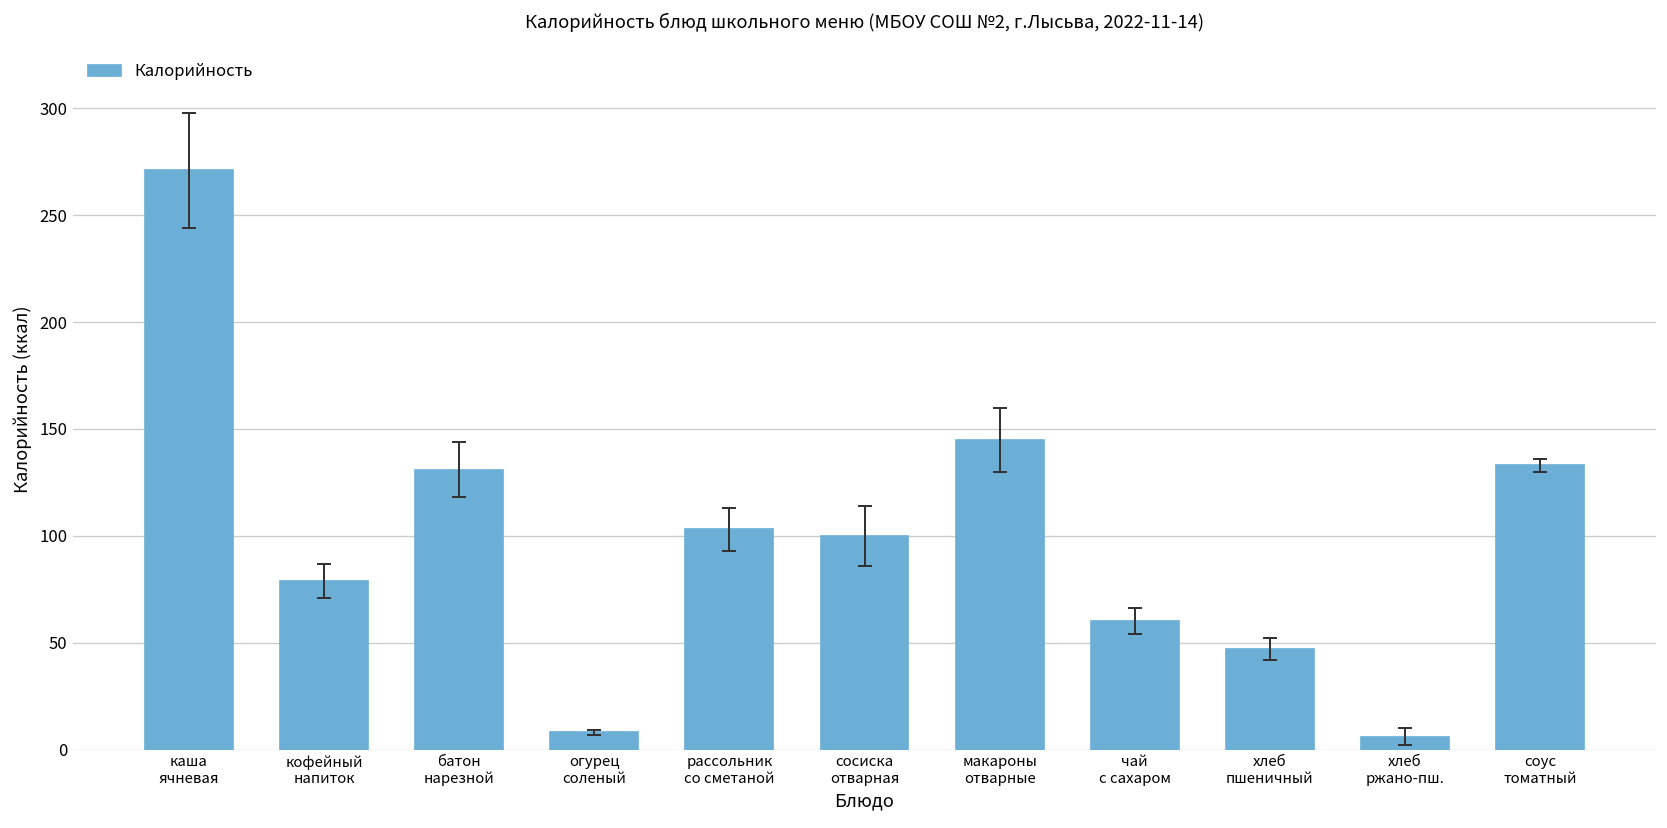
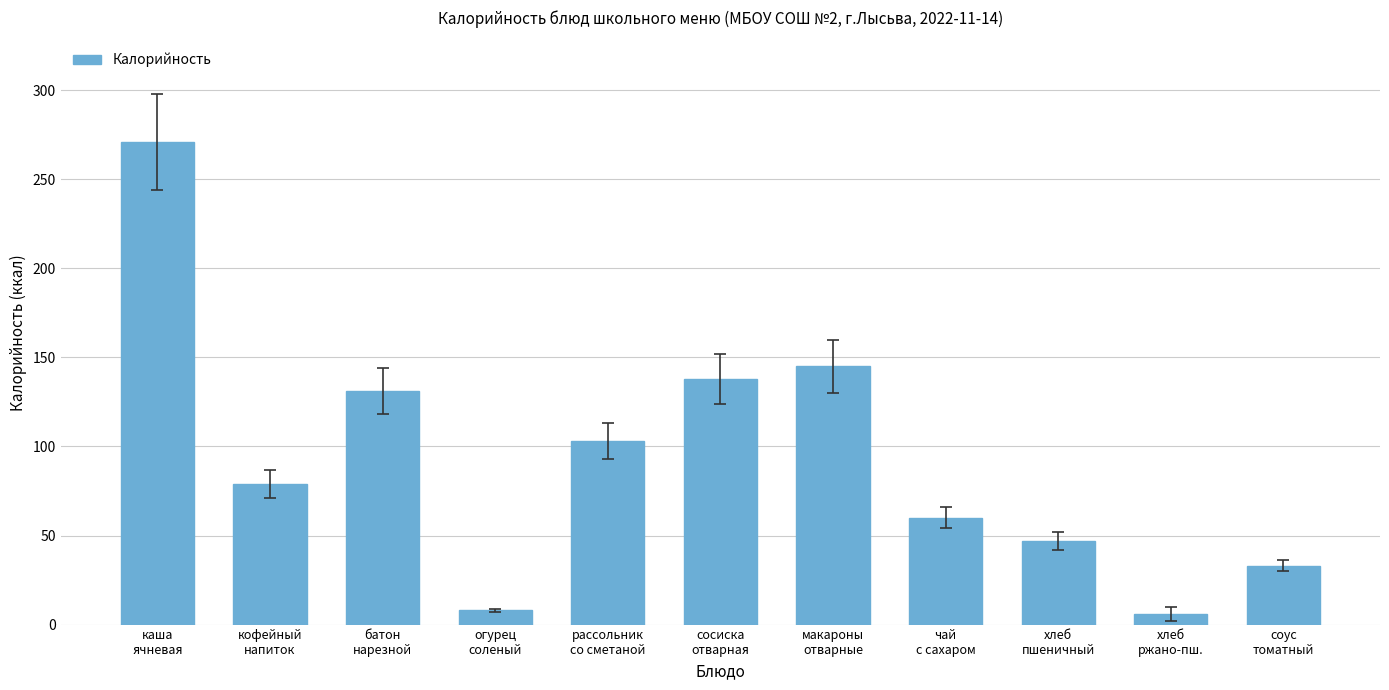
Калорийность, сосиска отварная: 100 -> 138
Калорийность, соус томатный: 133 -> 33
